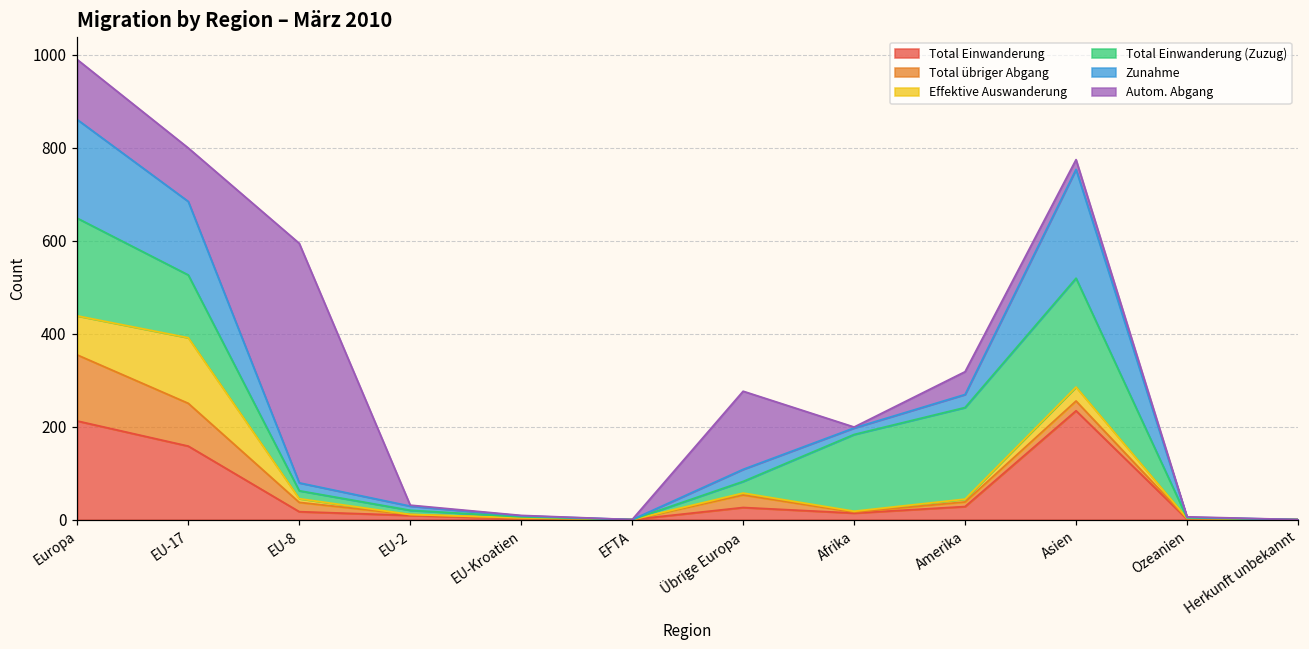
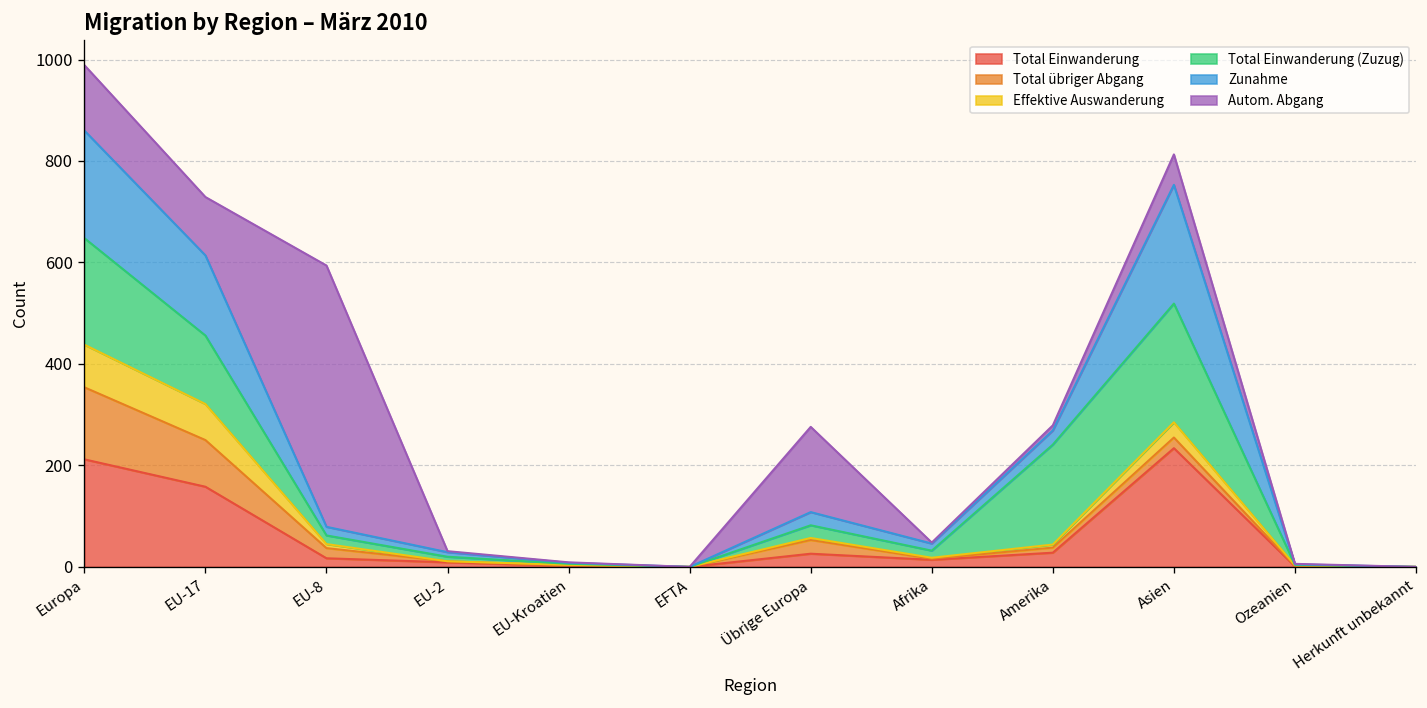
Effektive Auswanderung, EU-17: 140 -> 70
Total Einwanderung (Zuzug), Afrika: 170 -> 10
Autom. Abgang, Amerika: 50 -> 10
Autom. Abgang, Asien: 20 -> 60
